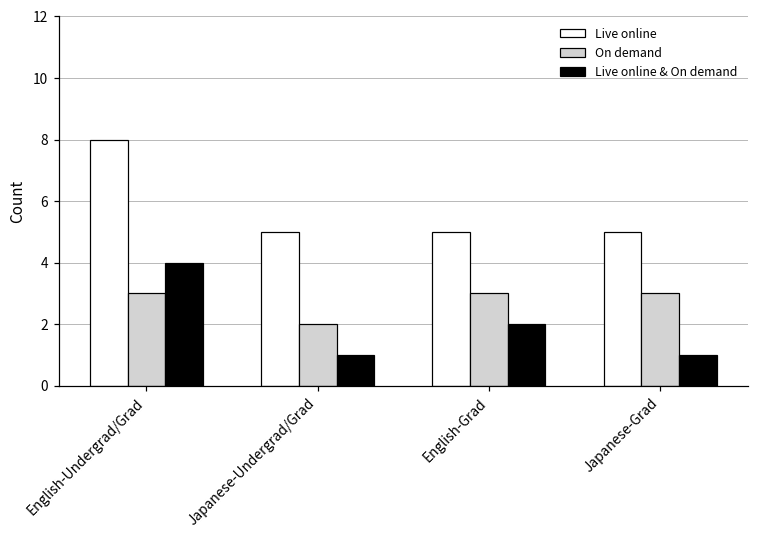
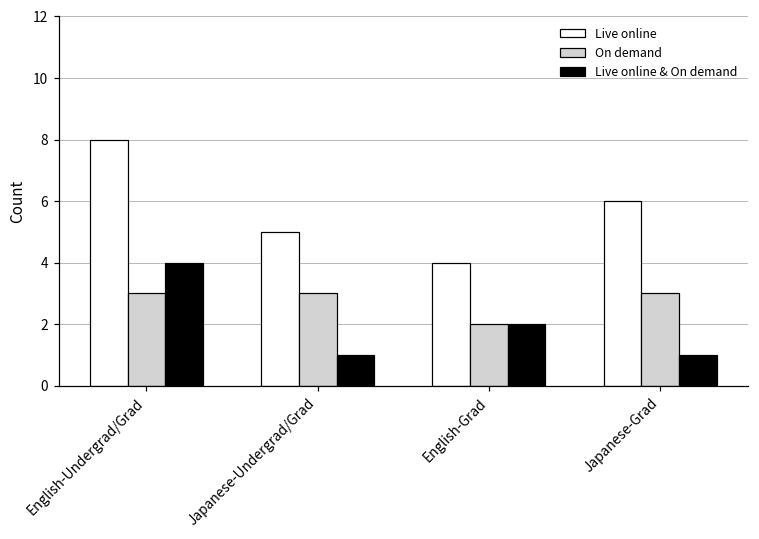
On demand, Japanese-Undergrad/Grad: 2 -> 3
Live online, English-Grad: 5 -> 4
On demand, English-Grad: 3 -> 2
Live online, Japanese-Grad: 5 -> 6
